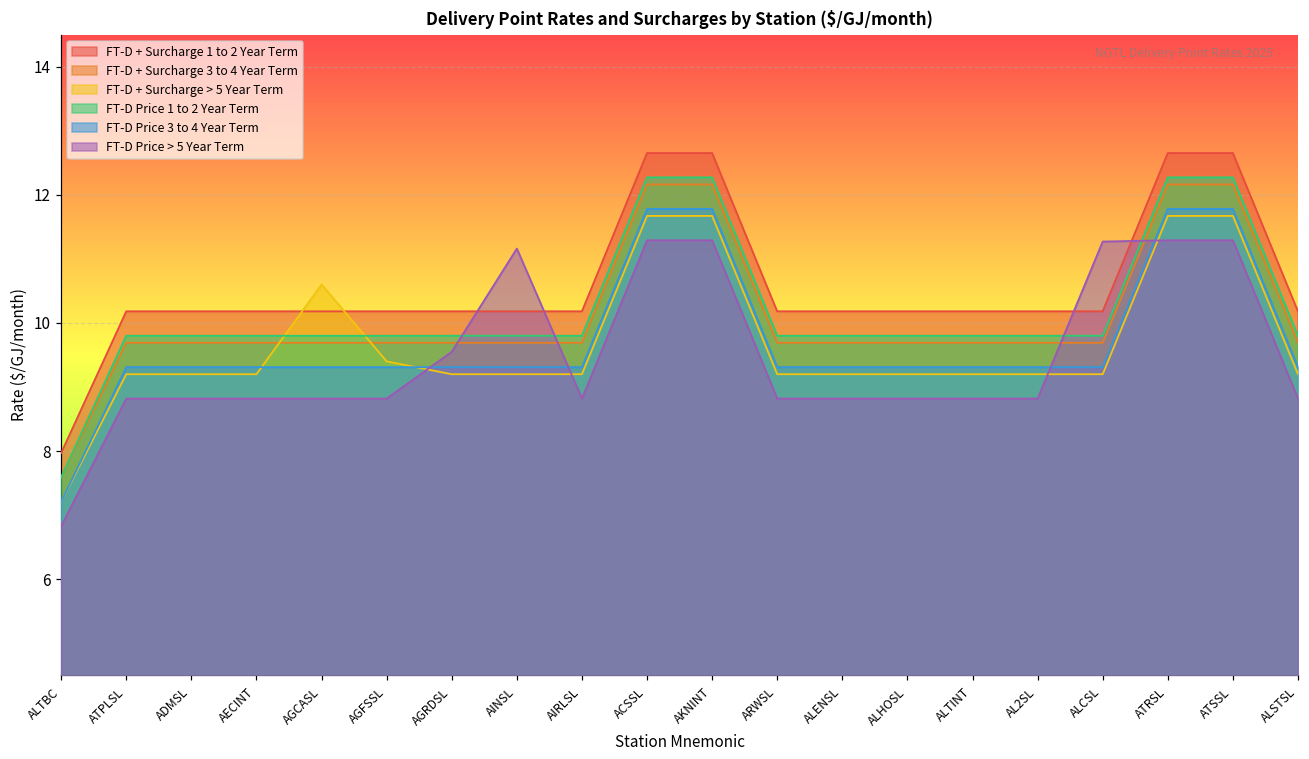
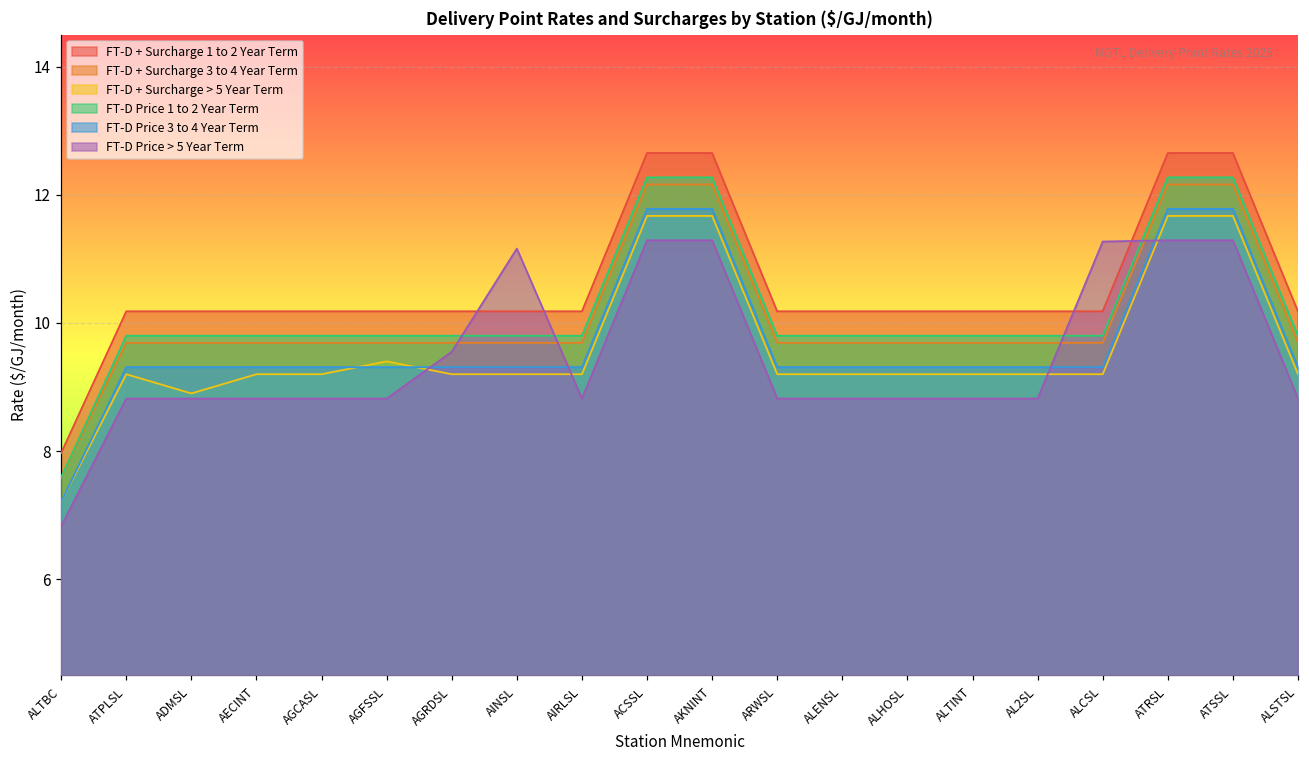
FT-D + Surcharge > 5 Year Term, ADMSL: 9.2 -> 8.9
FT-D + Surcharge > 5 Year Term, AGCASL: 10.6 -> 9.2
